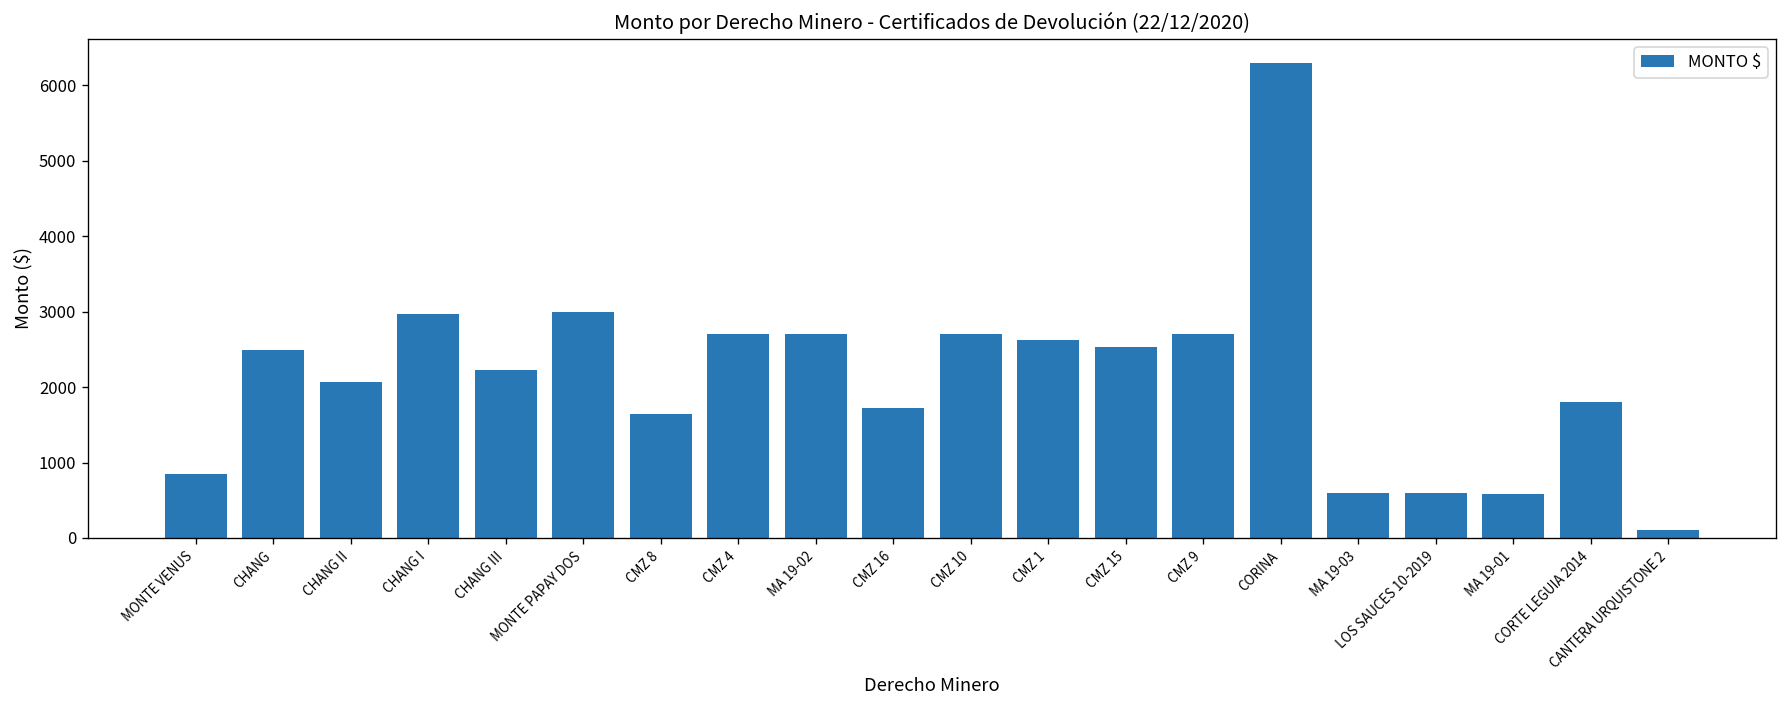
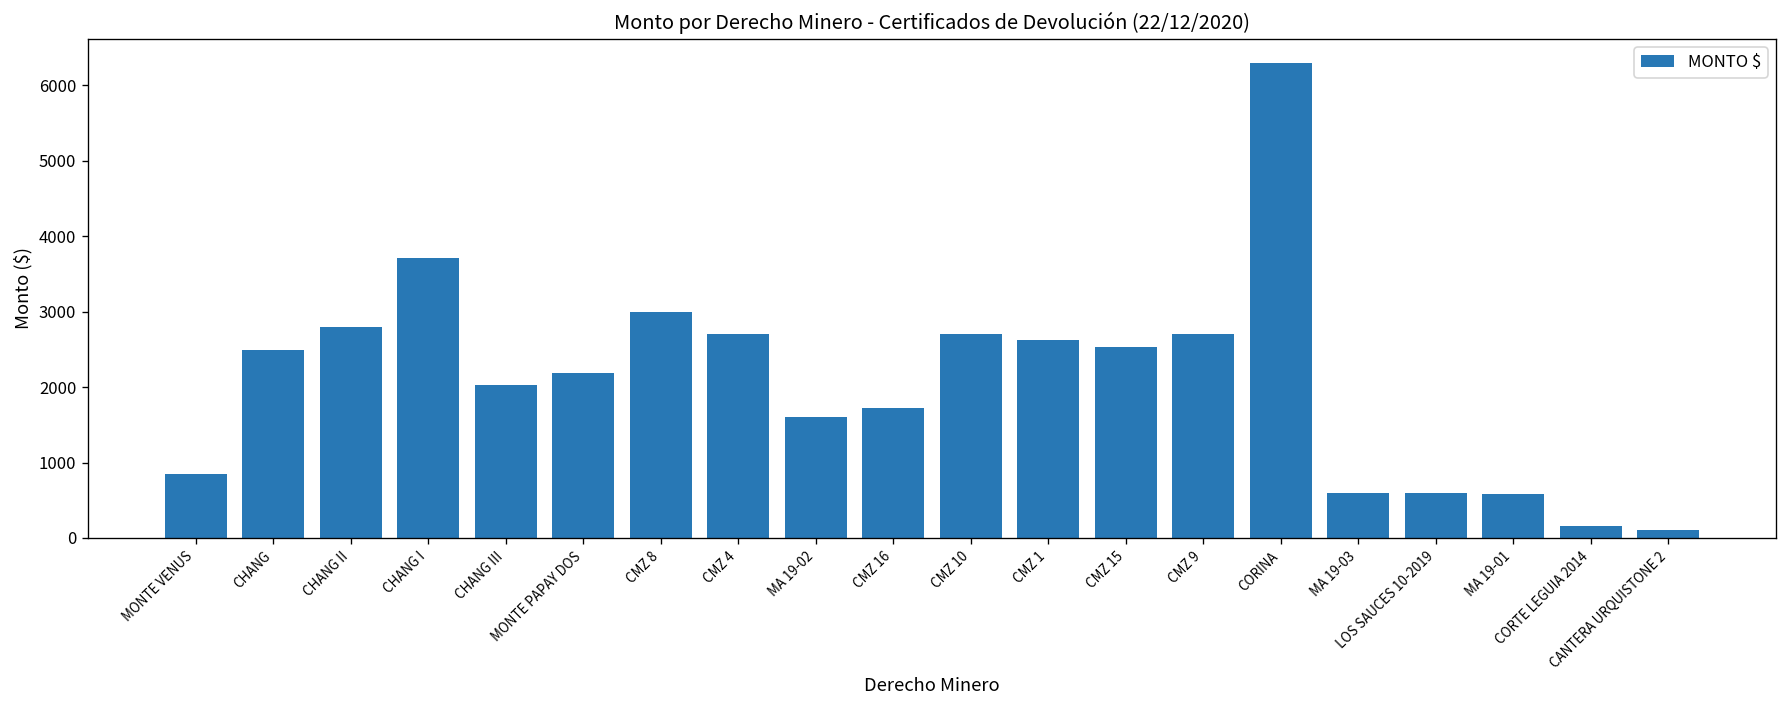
CHANG II: 2100 -> 2800
CHANG I: 3000 -> 3700
CHANG III: 2200 -> 2000
MONTE PAPAY DOS: 3000 -> 2200
CMZ 8: 1600 -> 3000
MA 19-02: 2700 -> 1600
CORTE LEGUIA 2014: 1800 -> 200
